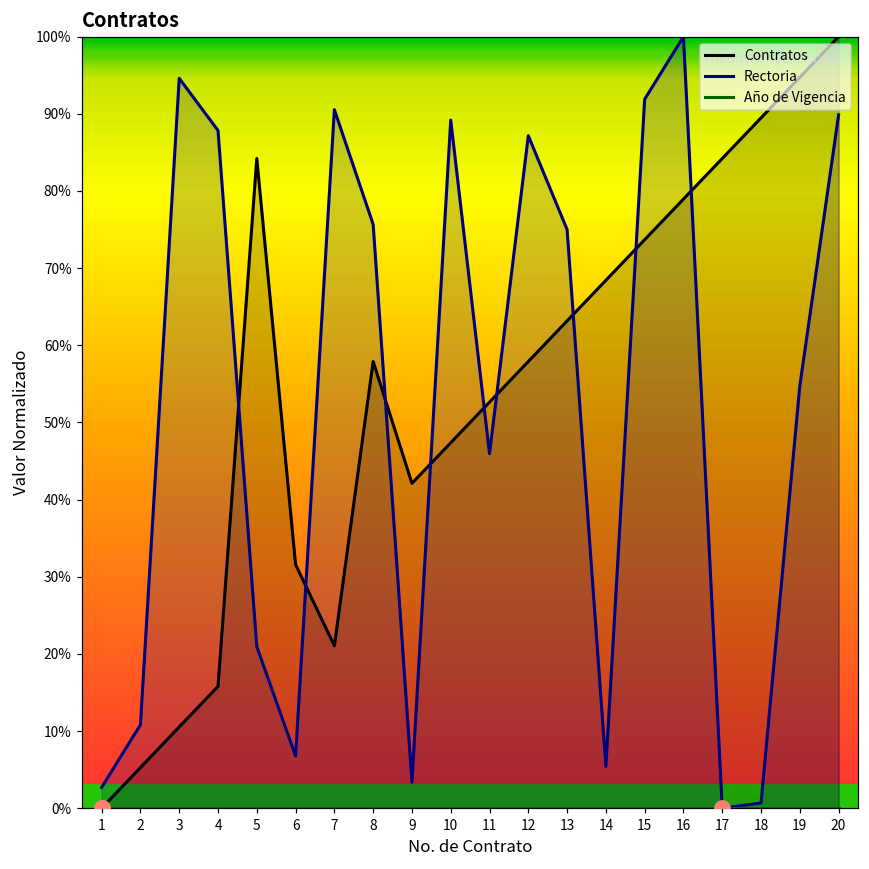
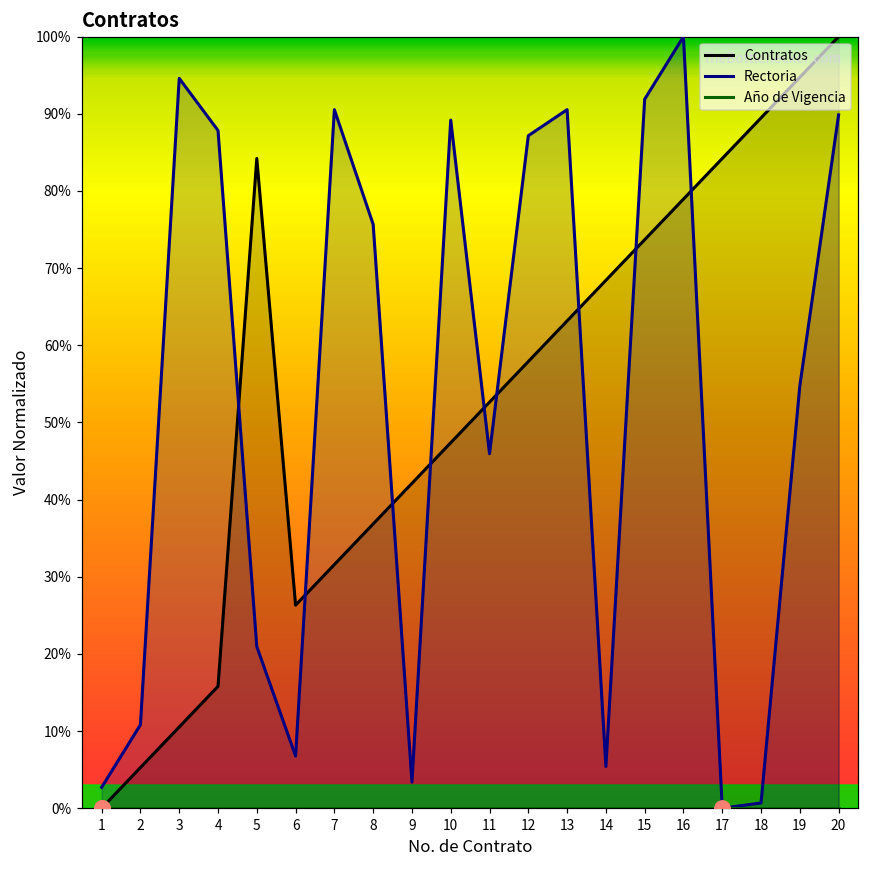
Contratos, 6: 32% -> 26%
Contratos, 7: 21% -> 32%
Contratos, 8: 58% -> 37%
Rectoria, 13: 75% -> 91%
